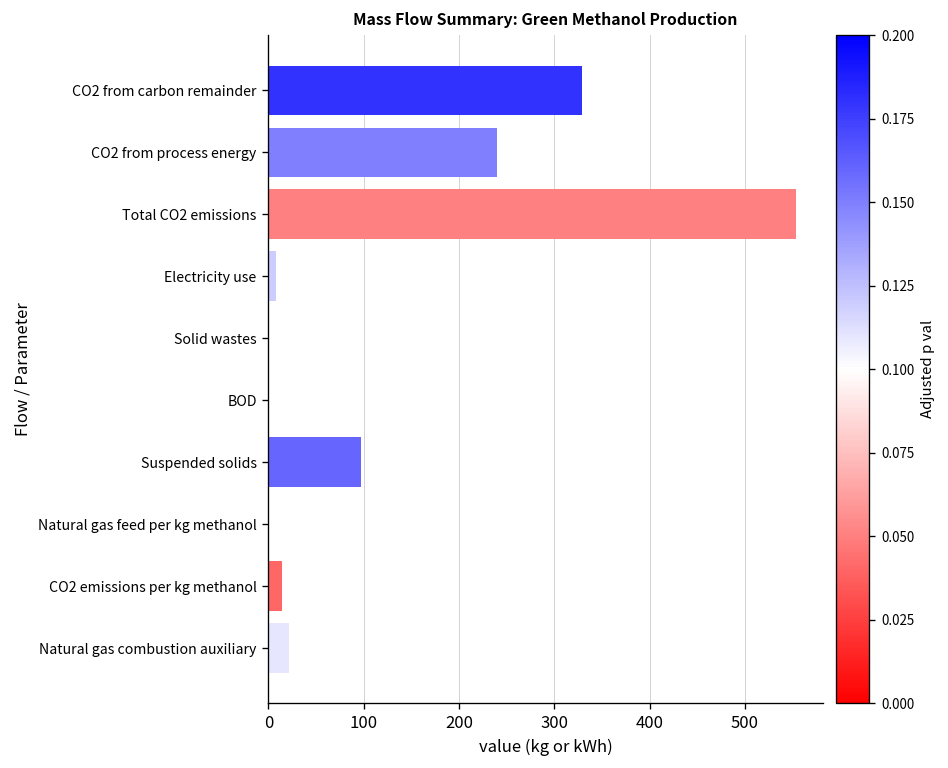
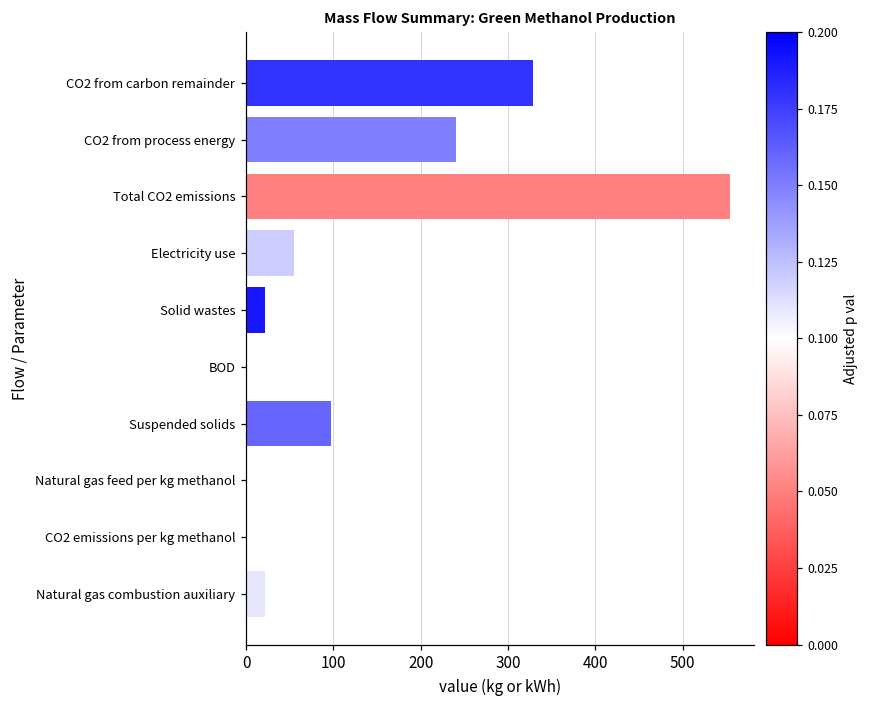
Electricity use: 10 -> 50
Solid wastes: 0 -> 20
CO2 emissions per kg methanol: 10 -> 0
